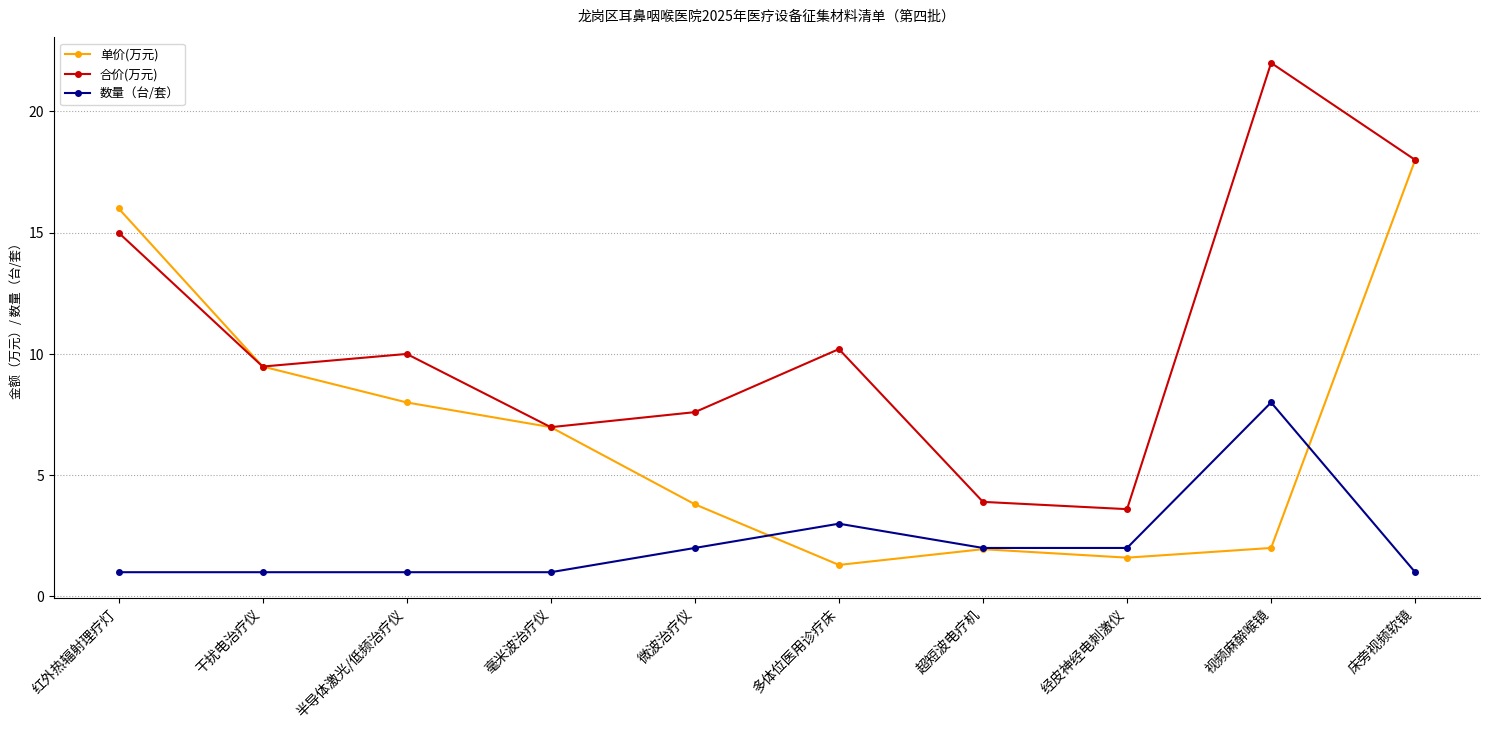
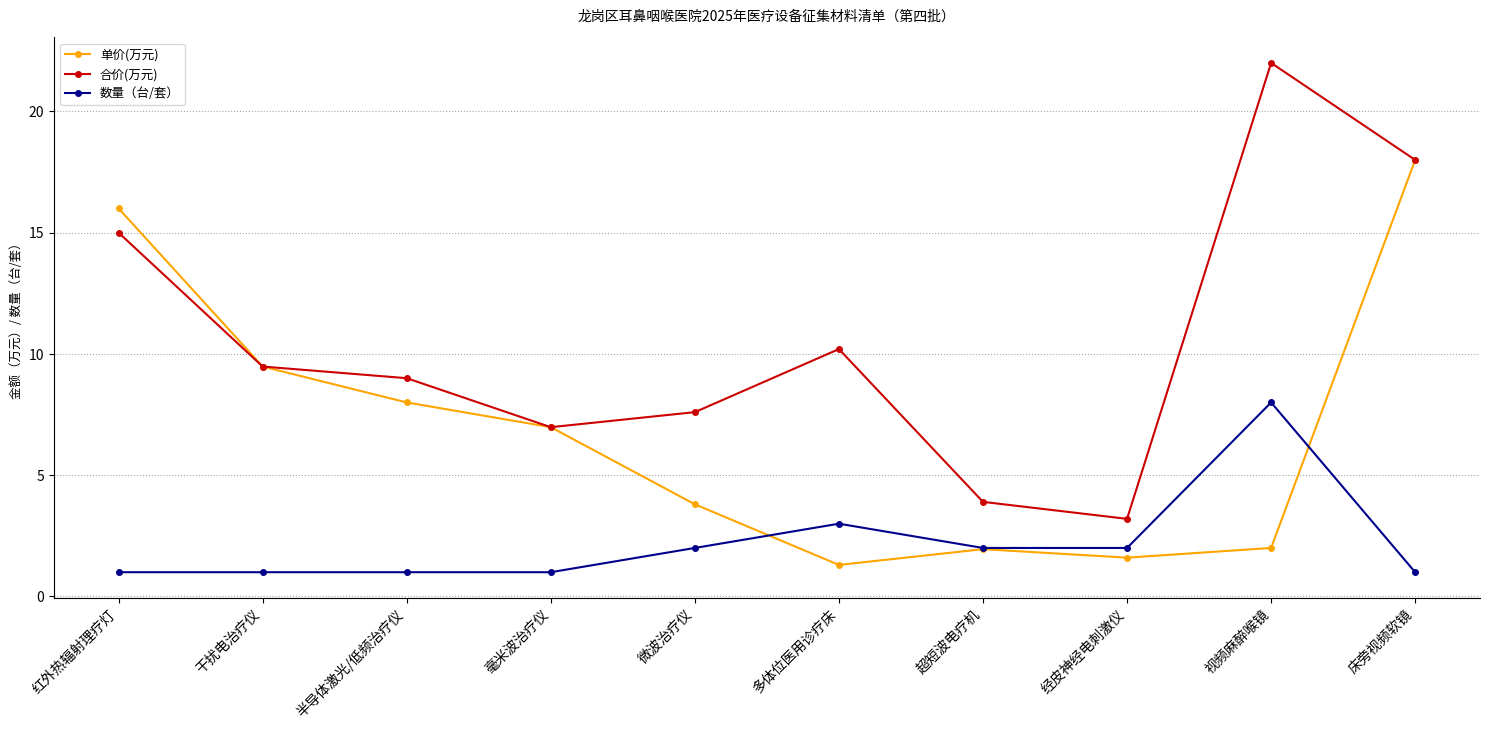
合价(万元), 半导体激光/低频治疗仪: 10 -> 9
合价(万元), 经皮神经电刺激仪: 3.6 -> 3.2
